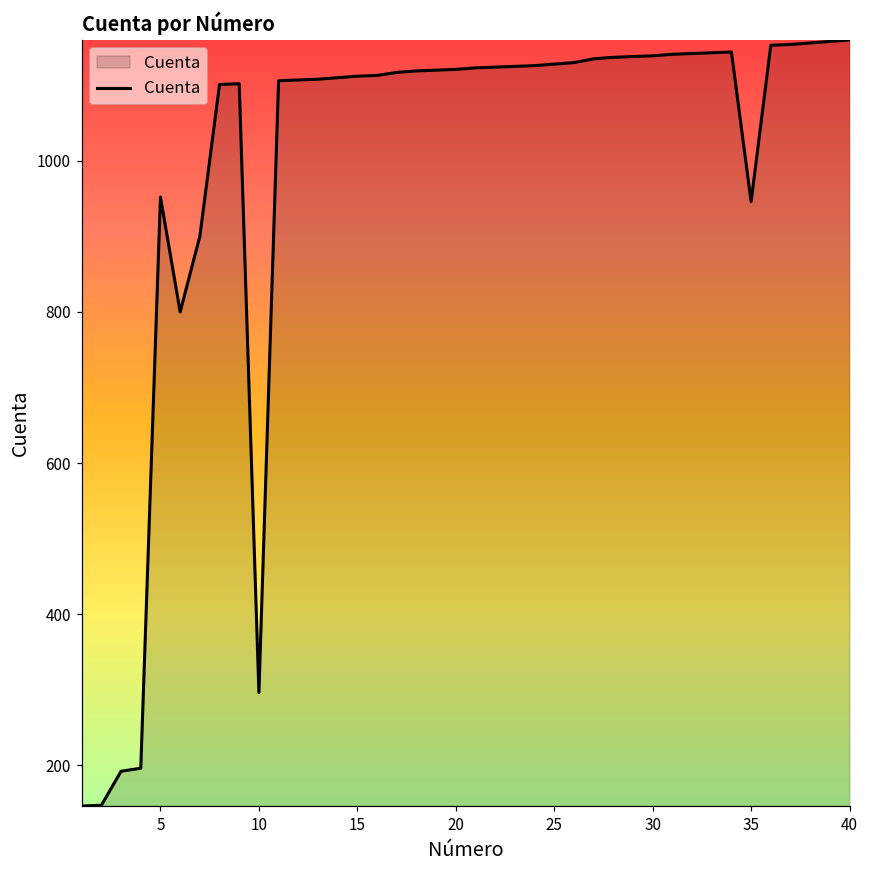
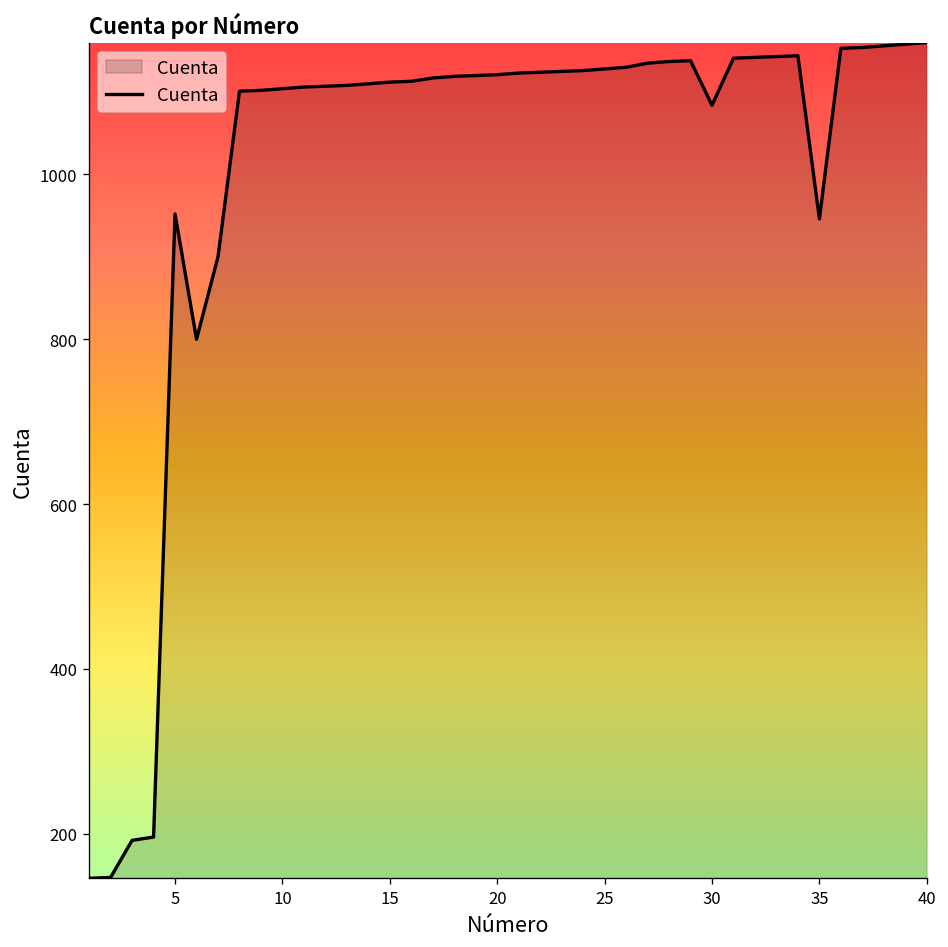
10: 300 -> 1100
30: 1140 -> 1080
